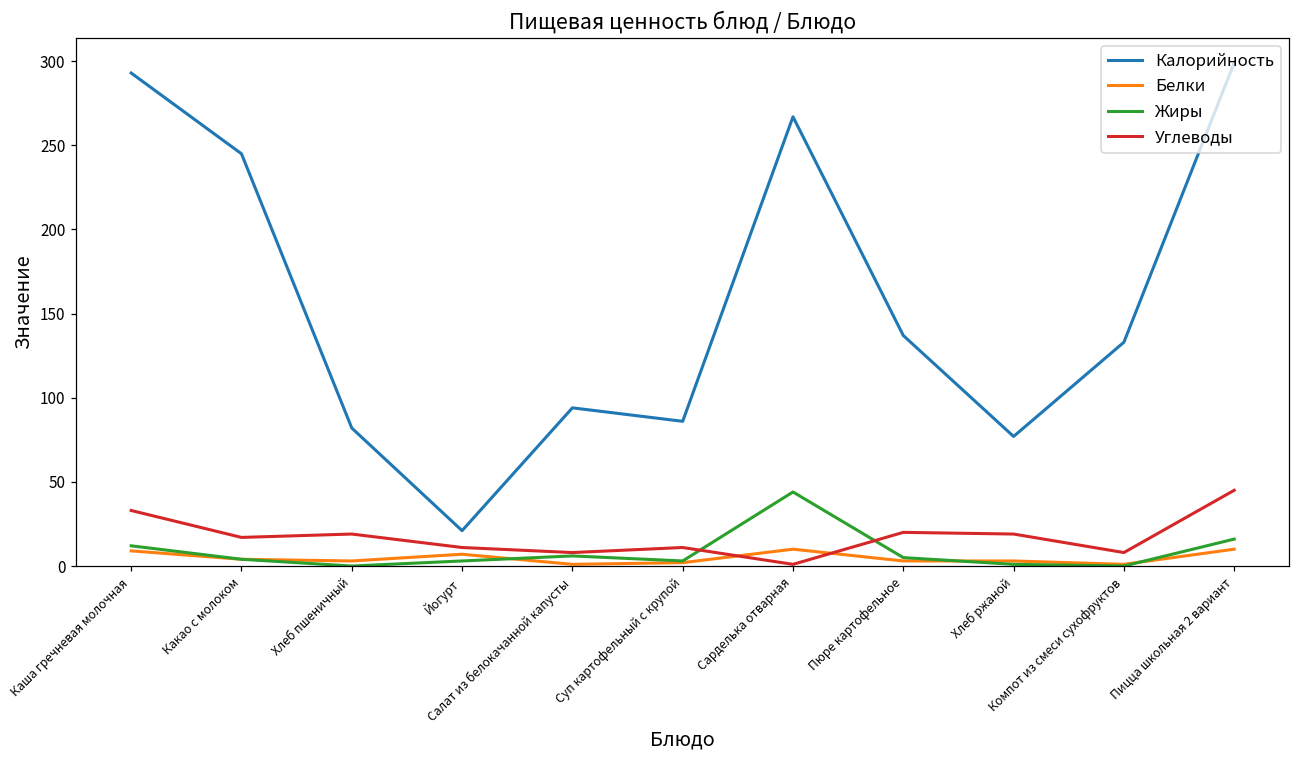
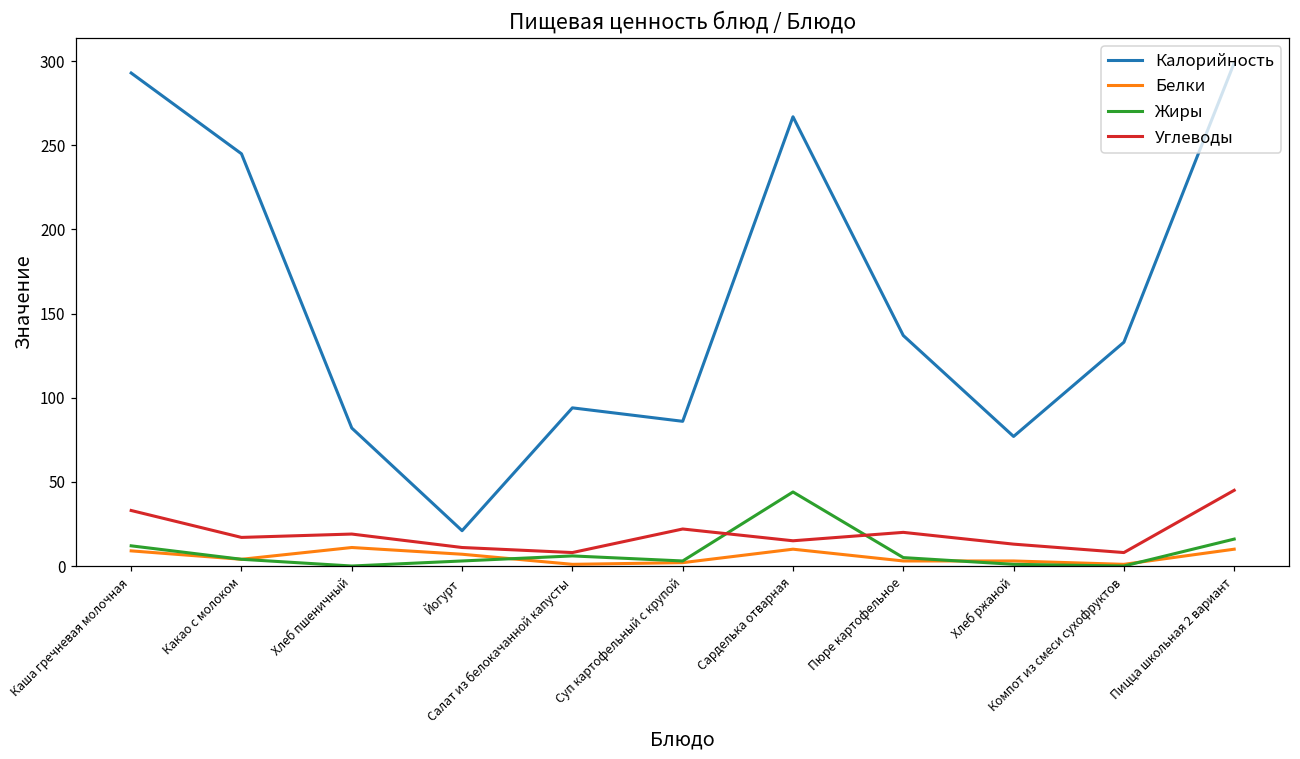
Белки, Хлеб пшеничный: 3 -> 11
Углеводы, Суп картофельный с крупой: 11 -> 22
Углеводы, Сарделька отварная: 1 -> 15
Углеводы, Хлеб ржаной: 19 -> 13
